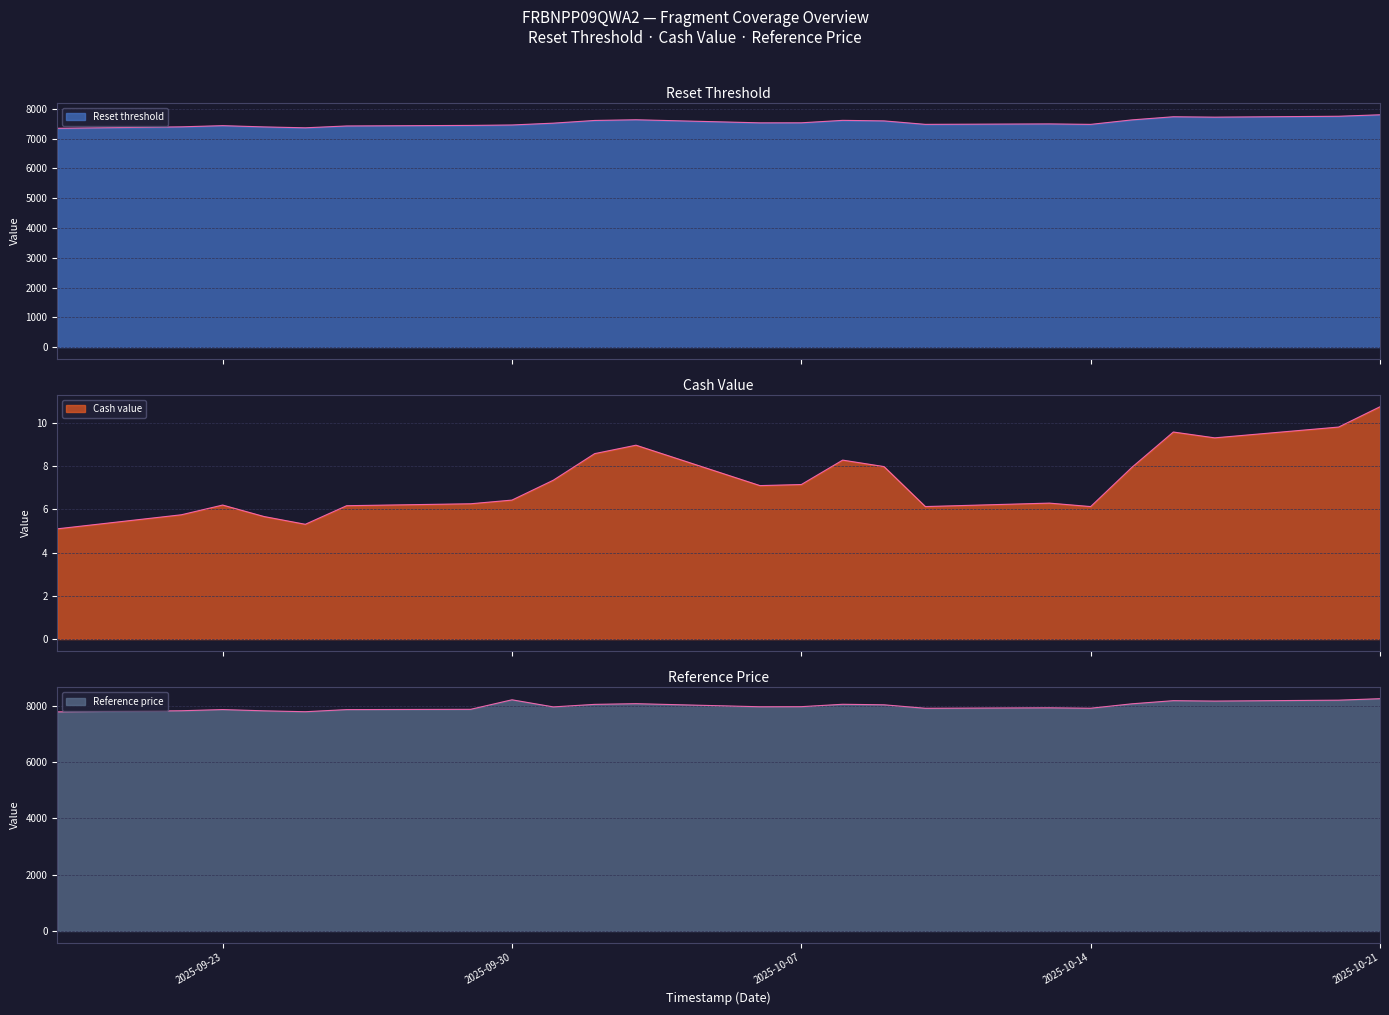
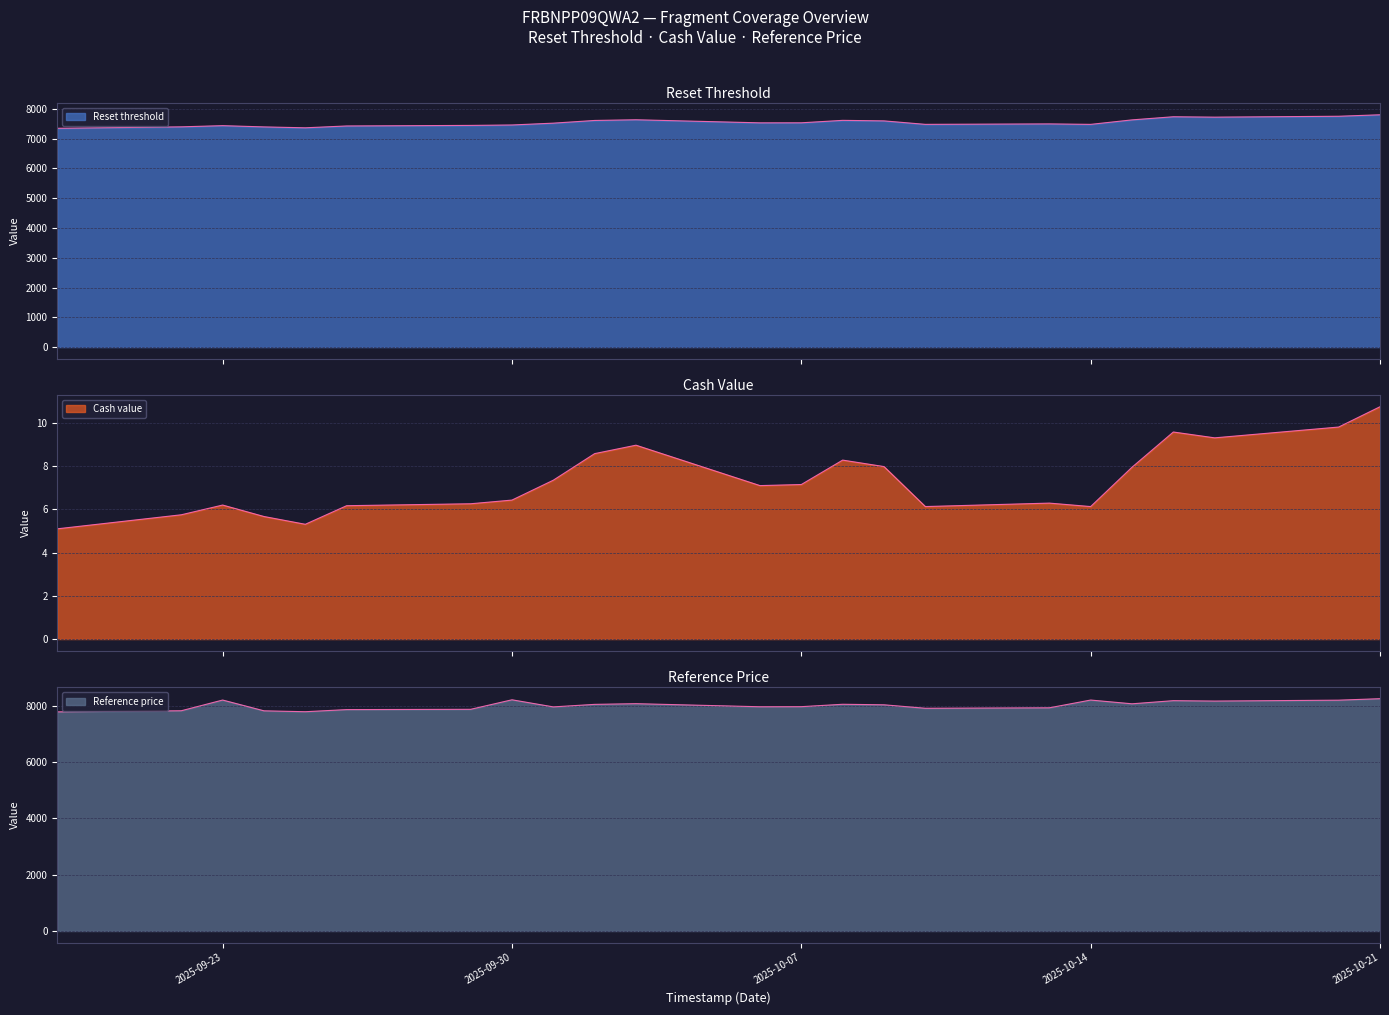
Reference Price, 2025-09-23: 7900 -> 8200
Reference Price, 2025-10-14: 7900 -> 8200
